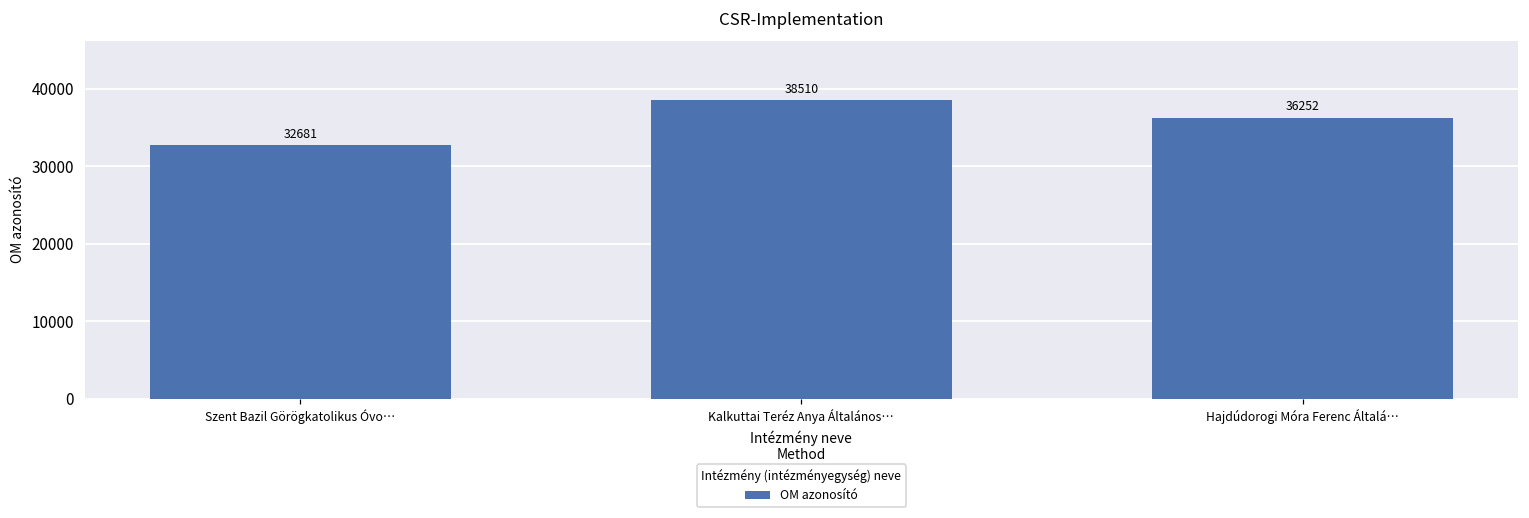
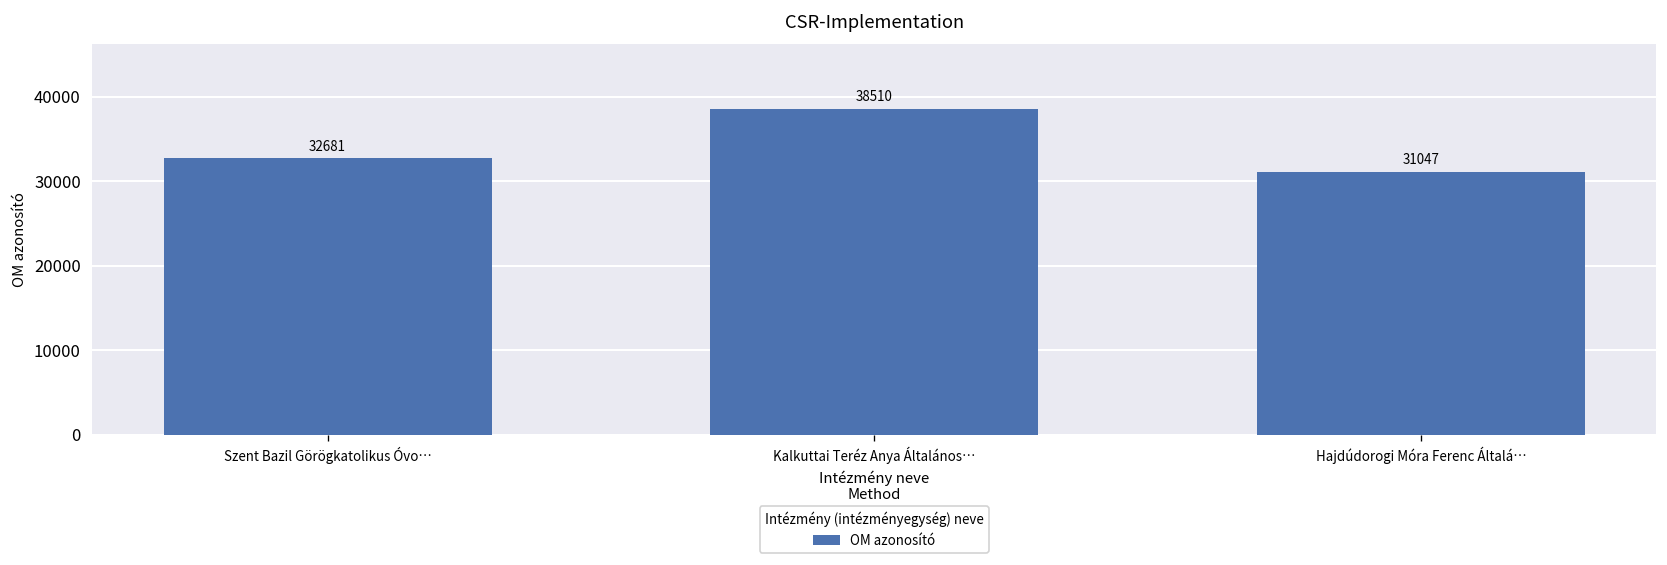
Hajdúdorogi Móra Ferenc Általá…: 36252 -> 31047
